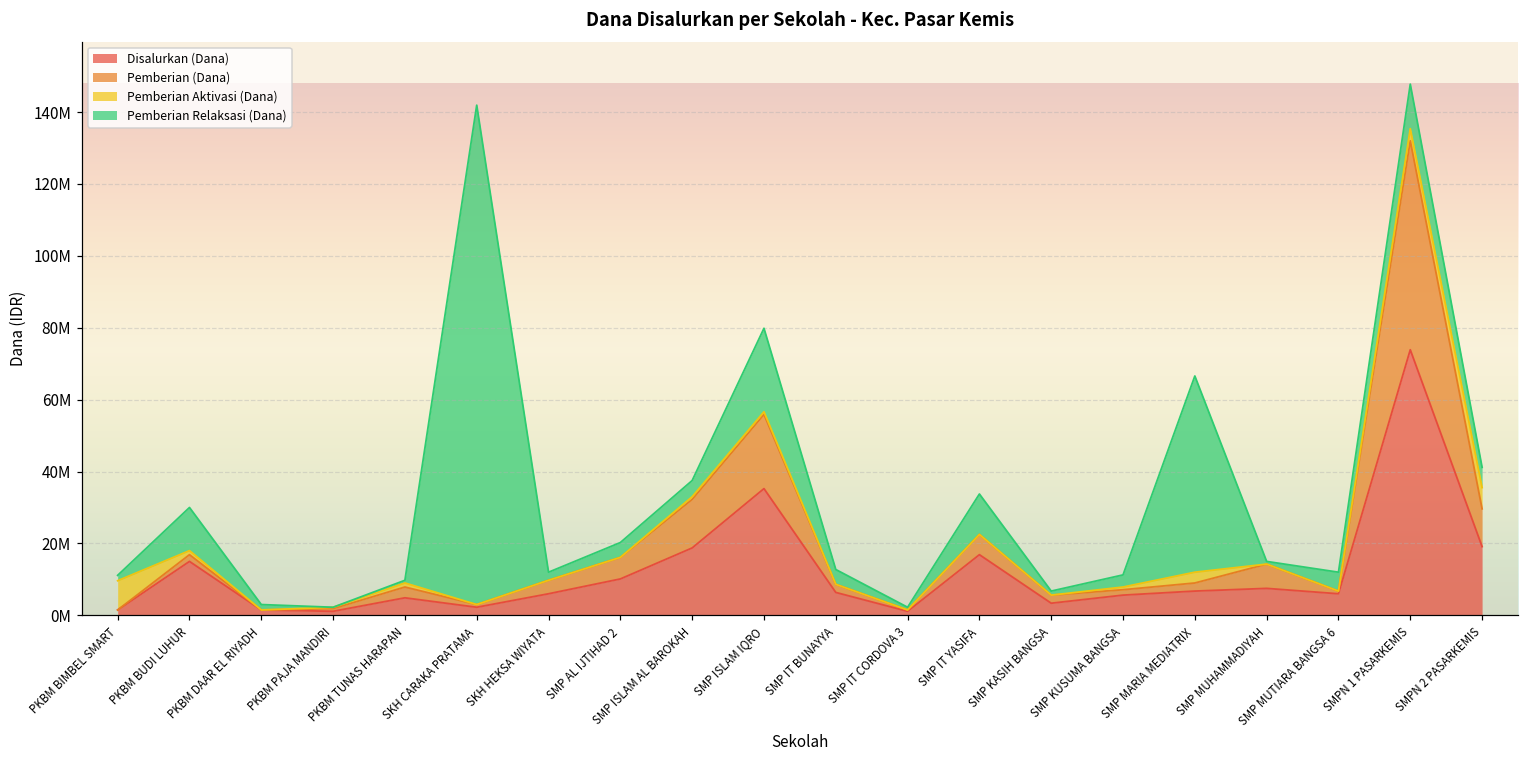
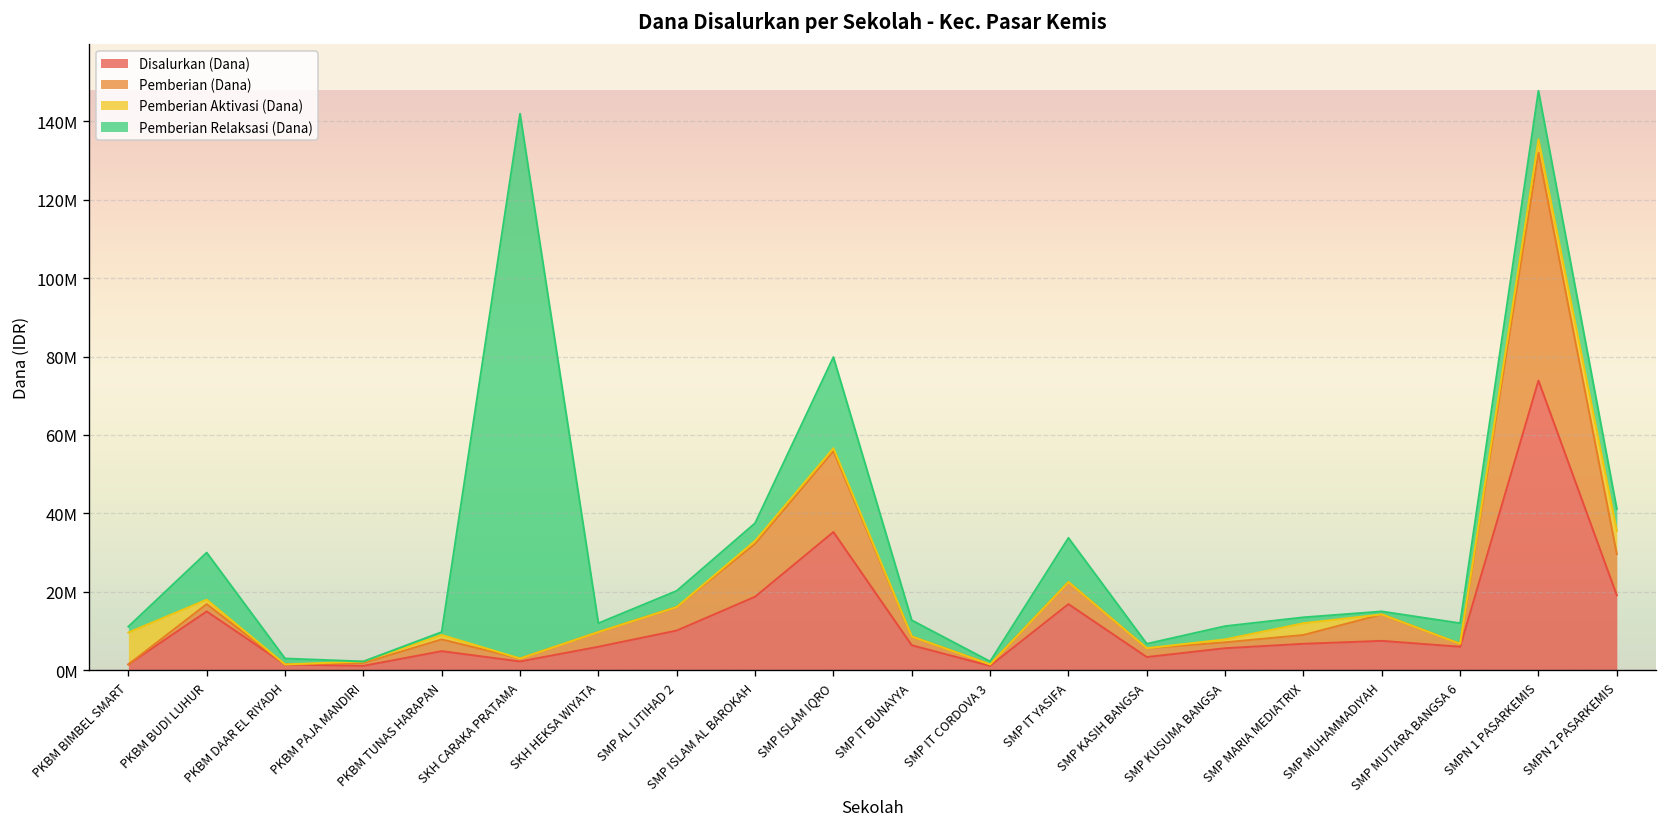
Pemberian Relaksasi (Dana), SMP MARIA MEDIATRIX: 55000000 -> 2000000
